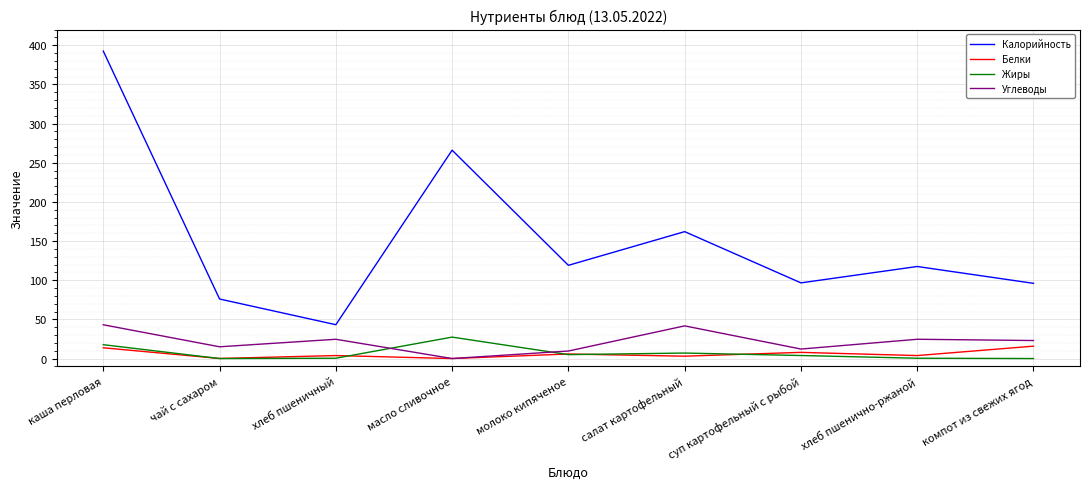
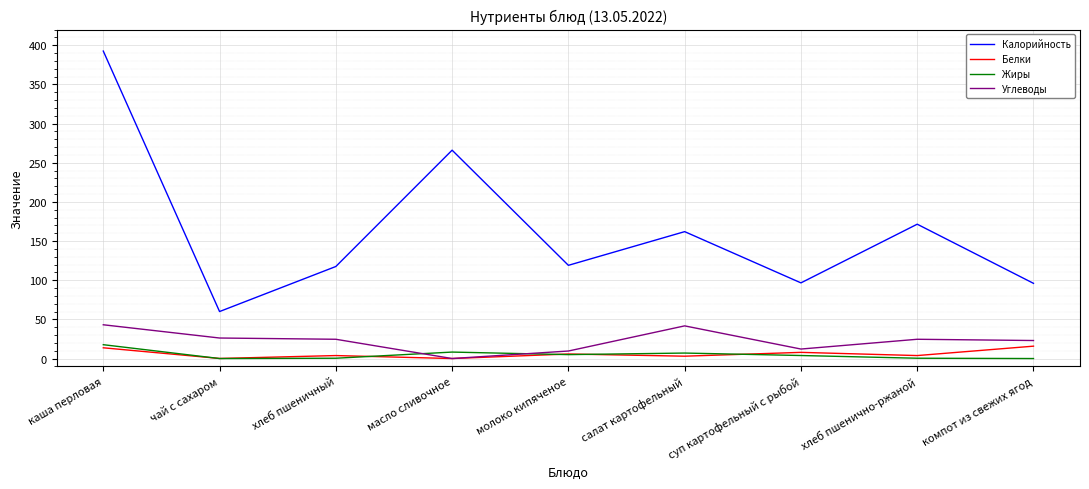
Калорийность, чай с сахаром: 80 -> 60
Углеводы, чай с сахаром: 20 -> 30
Калорийность, хлеб пшеничный: 40 -> 120
Жиры, масло сливочное: 30 -> 10
Калорийность, хлеб пшенично-ржаной: 120 -> 170
